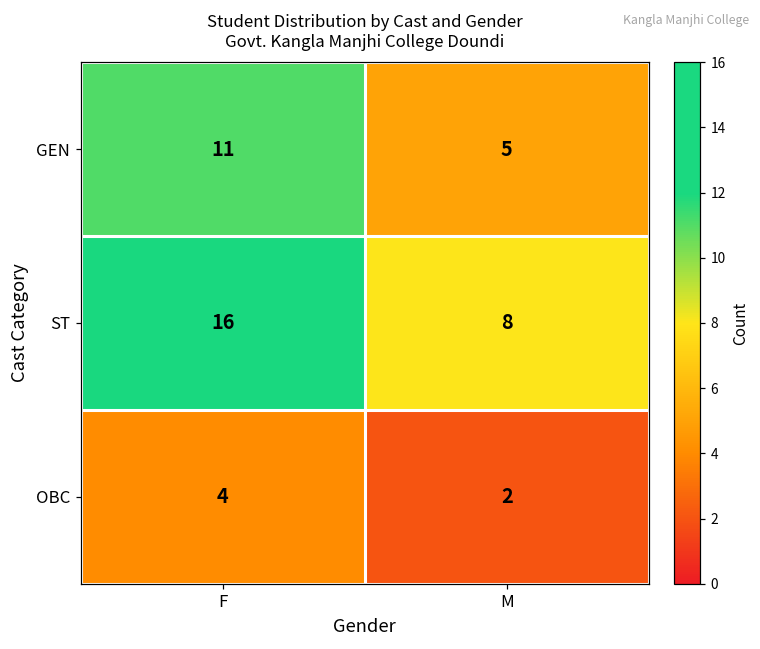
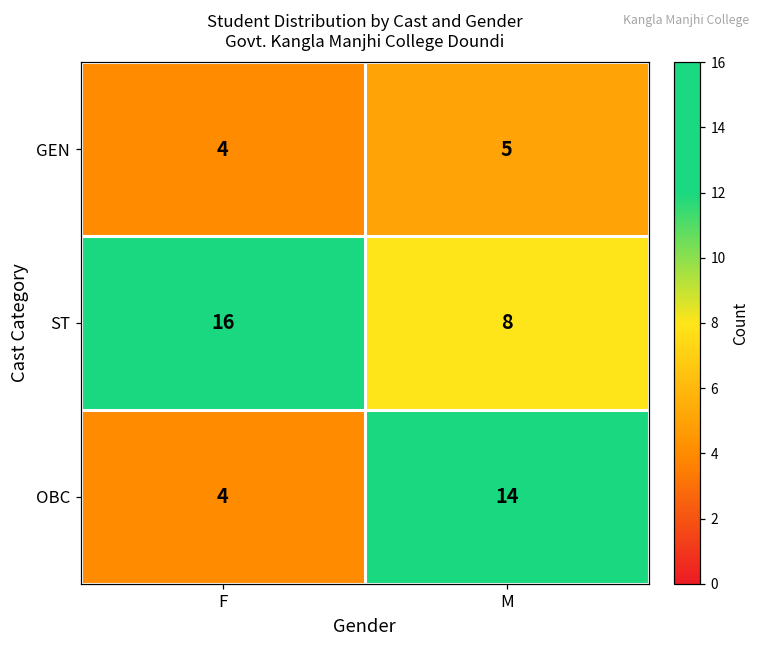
GEN, F: 11 -> 4
OBC, M: 2 -> 14
